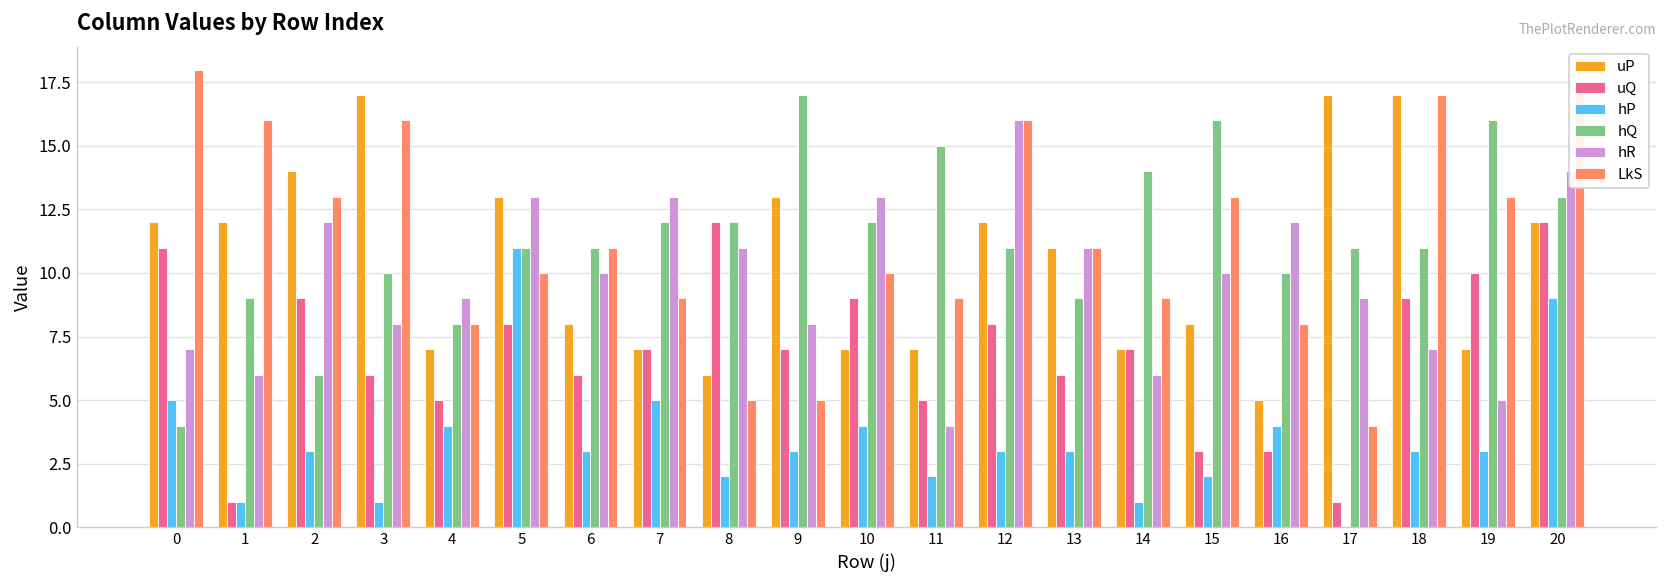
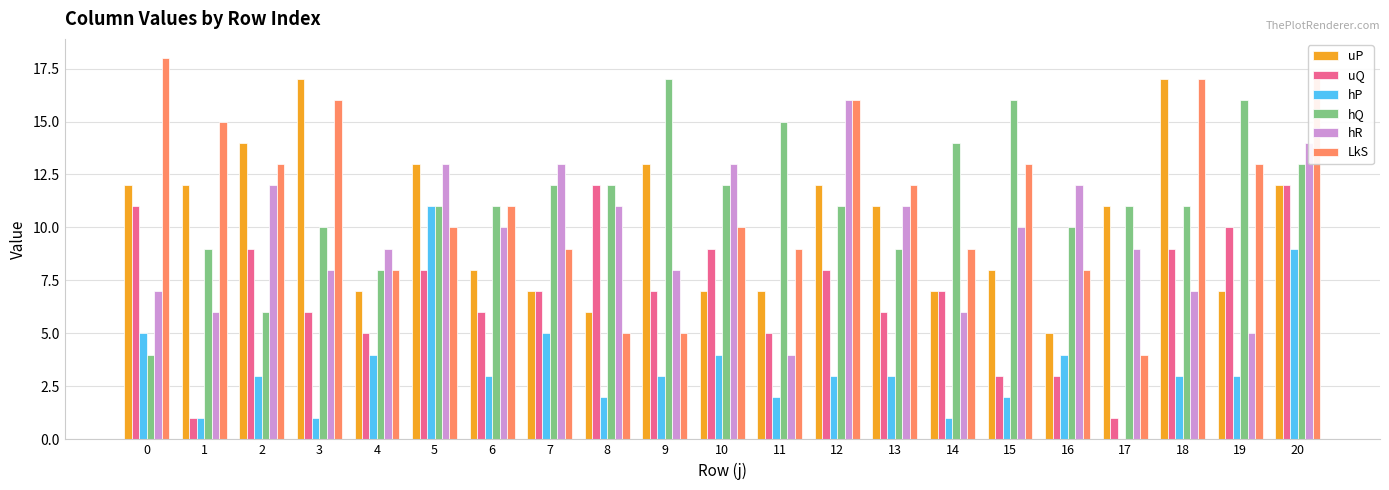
LkS, 1: 16 -> 15
LkS, 13: 11 -> 12
uP, 17: 17 -> 11
